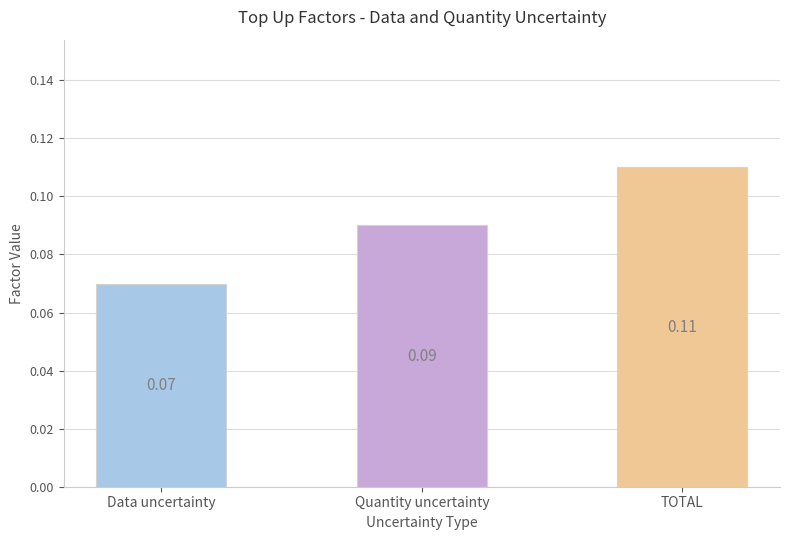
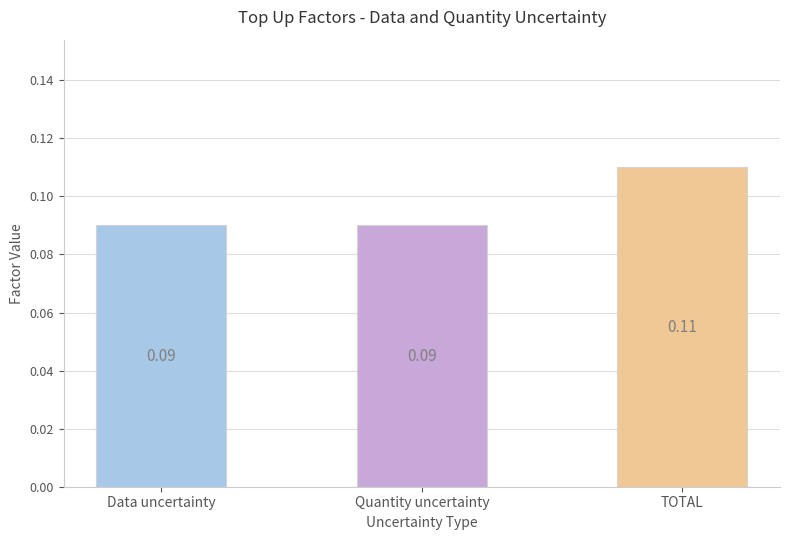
Data uncertainty: 0.07 -> 0.09
